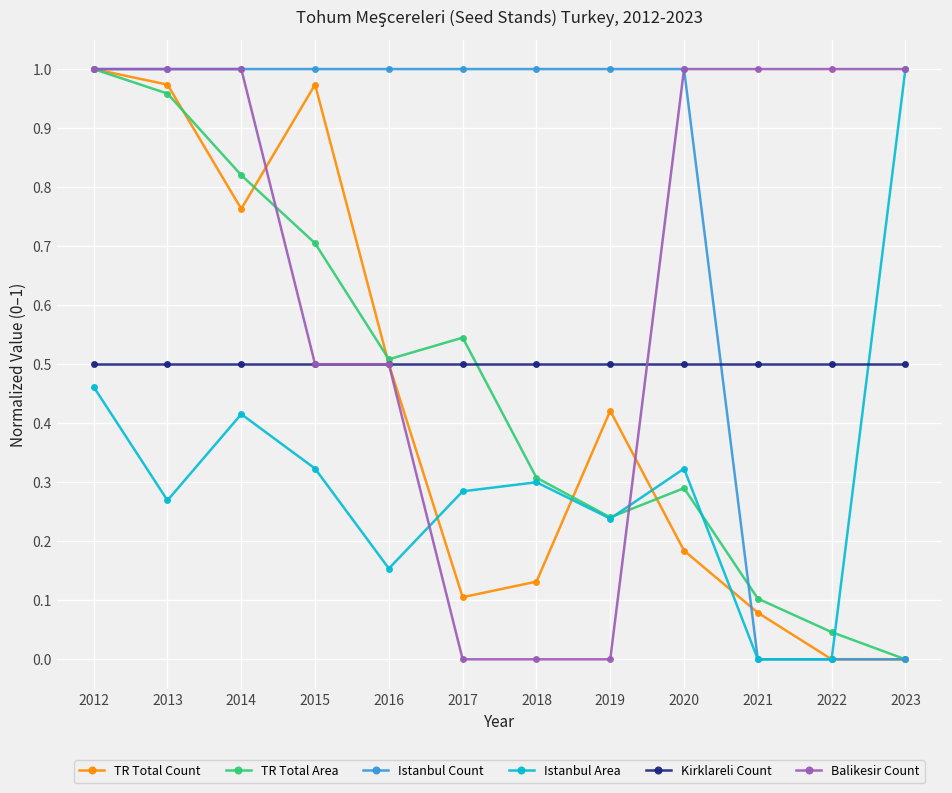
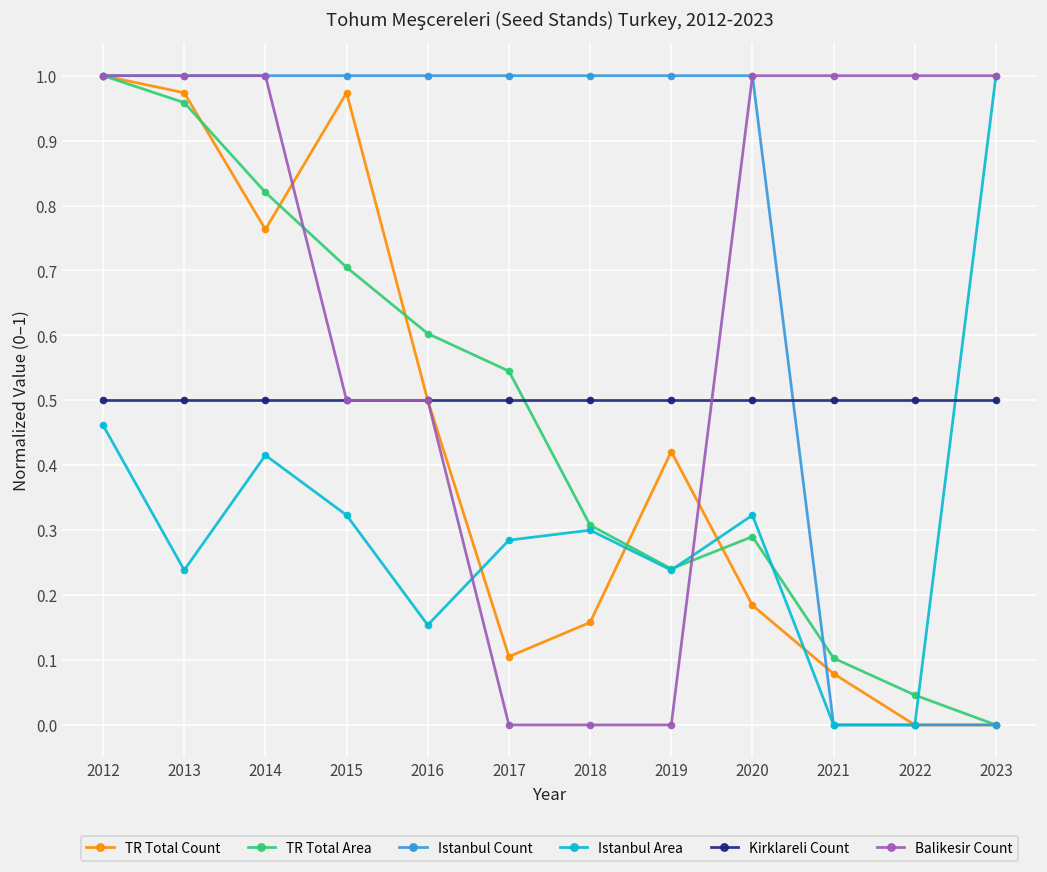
Istanbul Area, 2013: 0.27 -> 0.24
TR Total Area, 2016: 0.51 -> 0.60
TR Total Count, 2018: 0.13 -> 0.16
